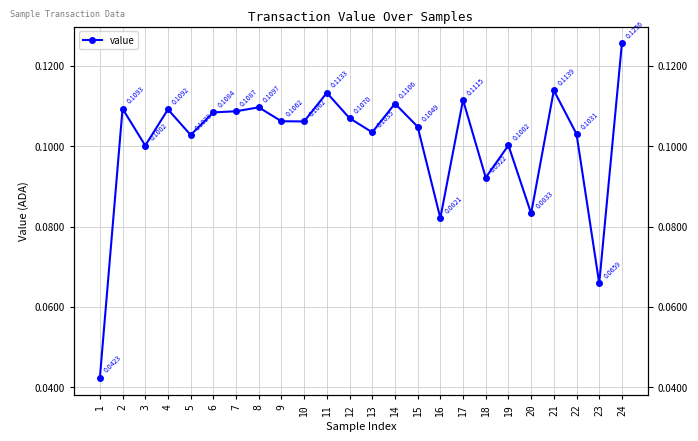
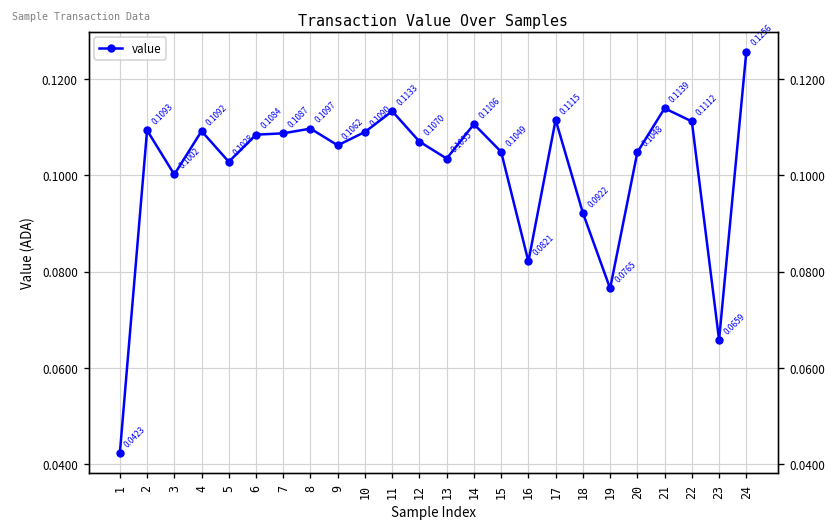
10: 0.1062 -> 0.1090
19: 0.1002 -> 0.0765
20: 0.0833 -> 0.1048
22: 0.1031 -> 0.1112
